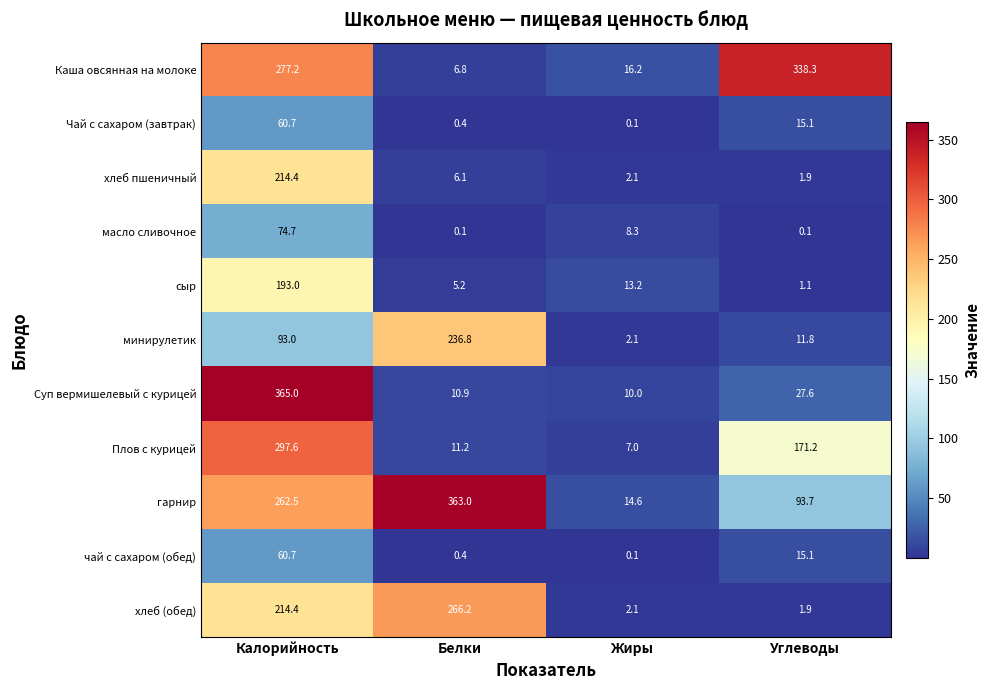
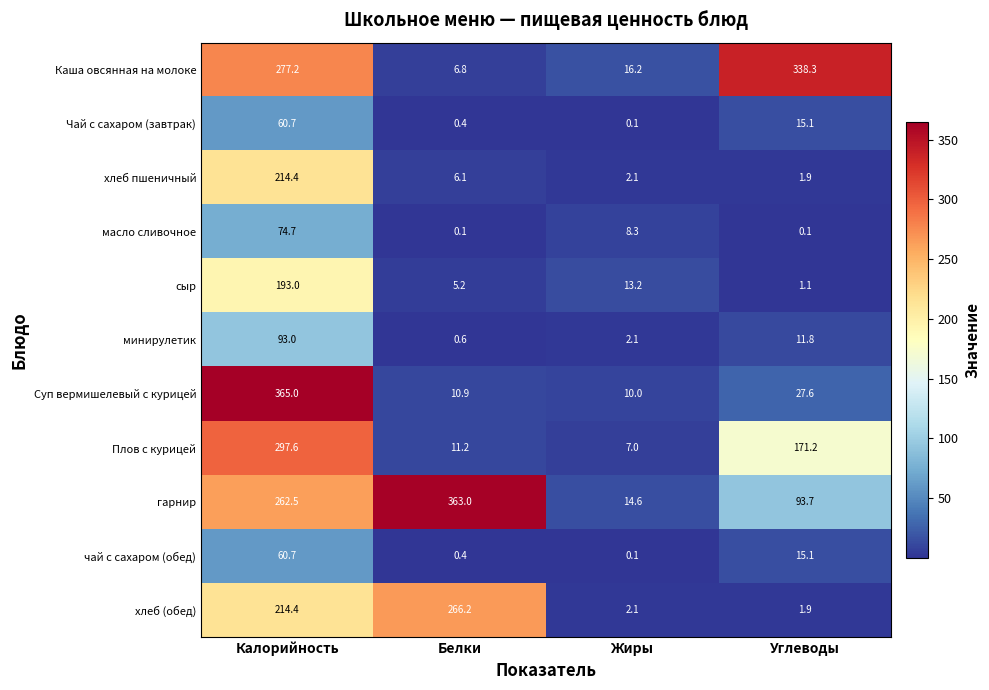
минирулетик, Белки: 236.8 -> 0.6
